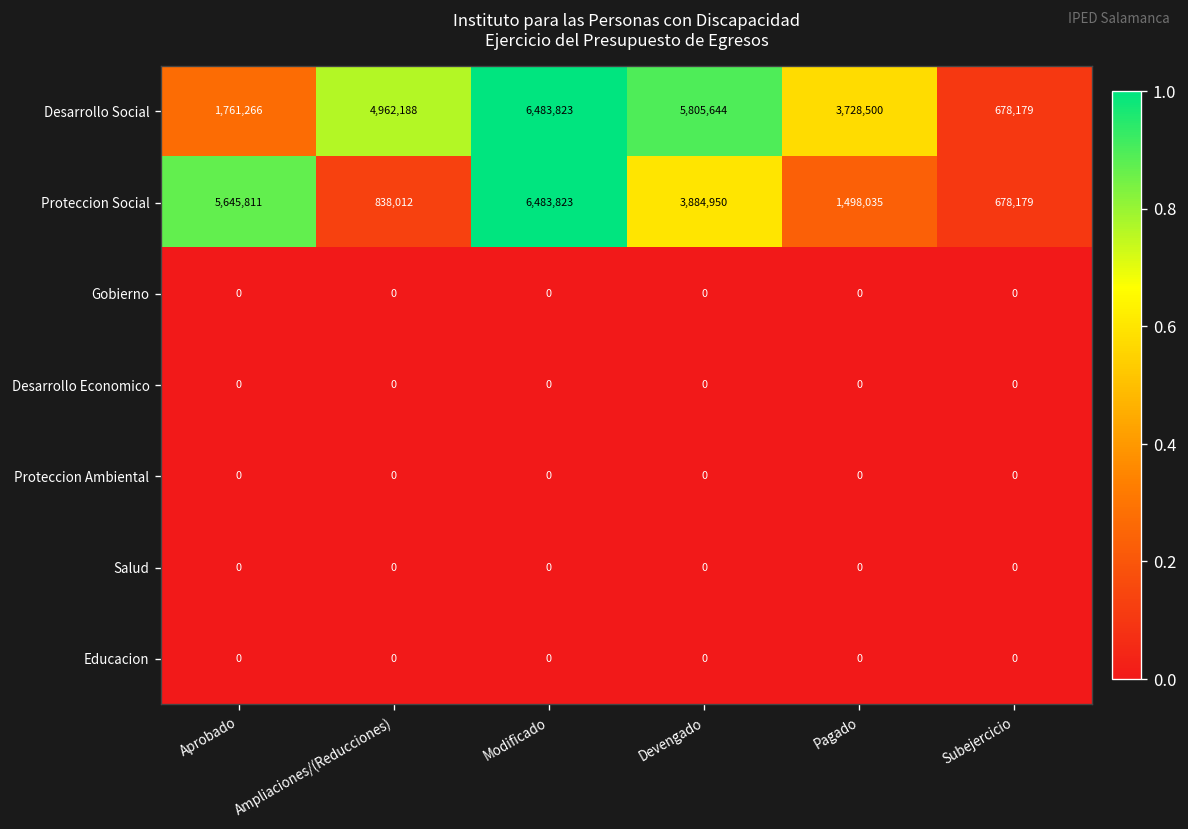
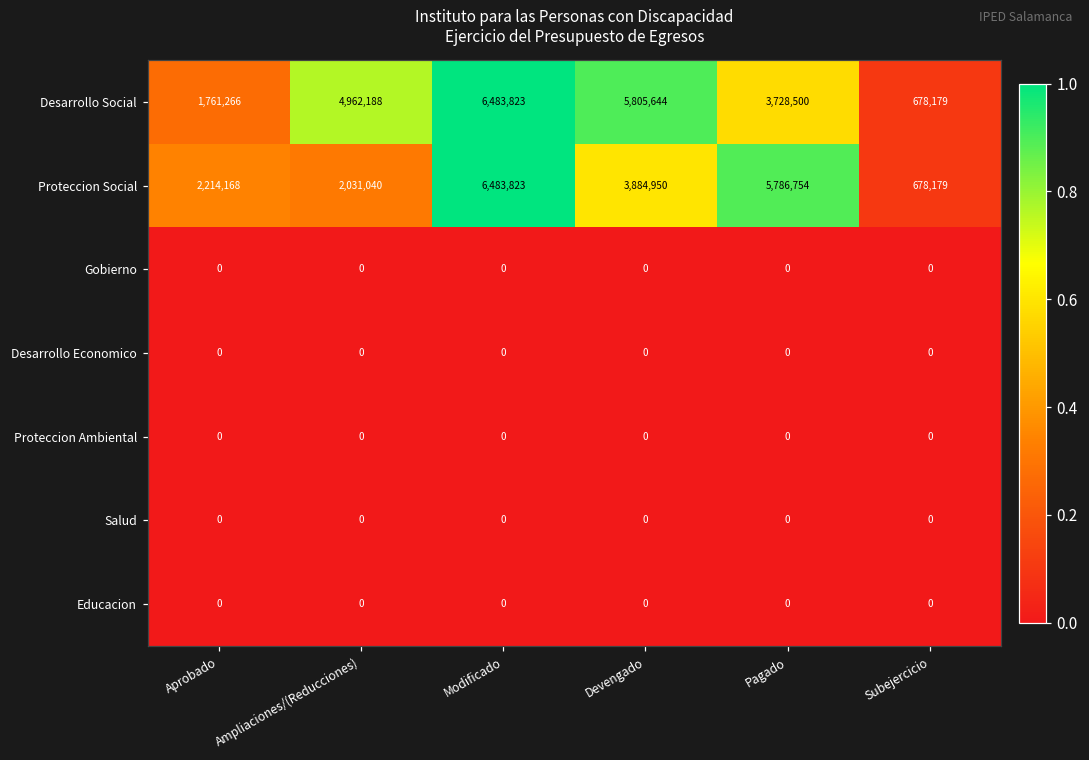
Proteccion Social, Aprobado: 5,645,811 -> 2,214,168
Proteccion Social, Ampliaciones/(Reducciones): 838,012 -> 2,031,040
Proteccion Social, Pagado: 1,498,035 -> 5,786,754
